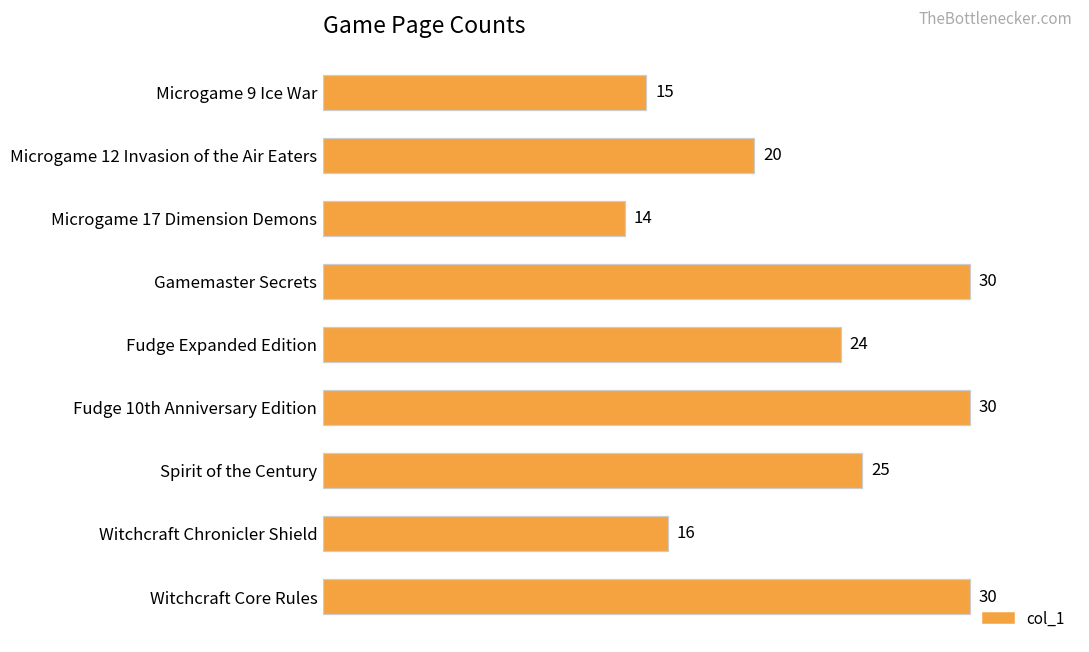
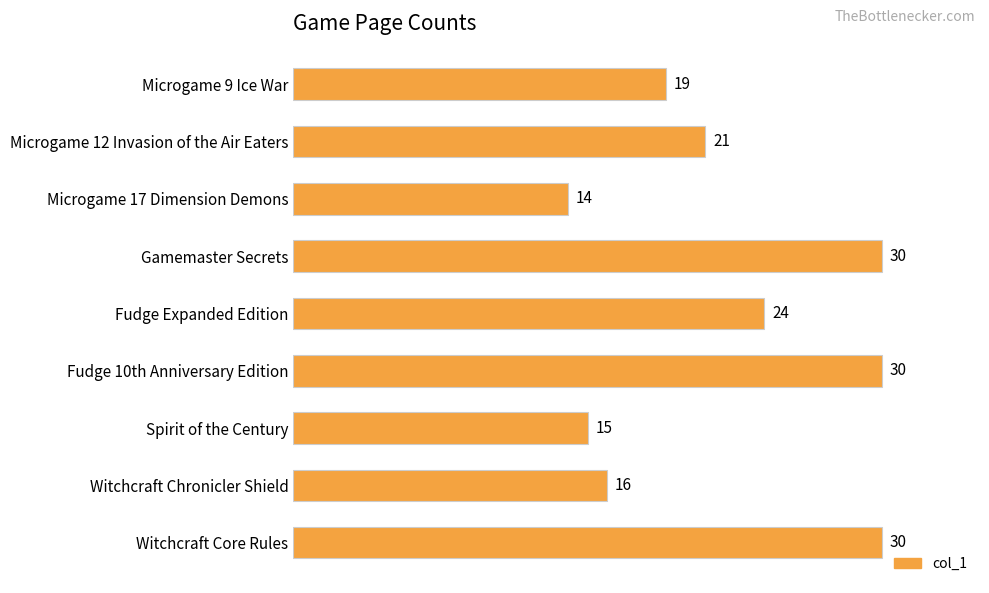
Microgame 9 Ice War: 15 -> 19
Microgame 12 Invasion of the Air Eaters: 20 -> 21
Spirit of the Century: 25 -> 15
